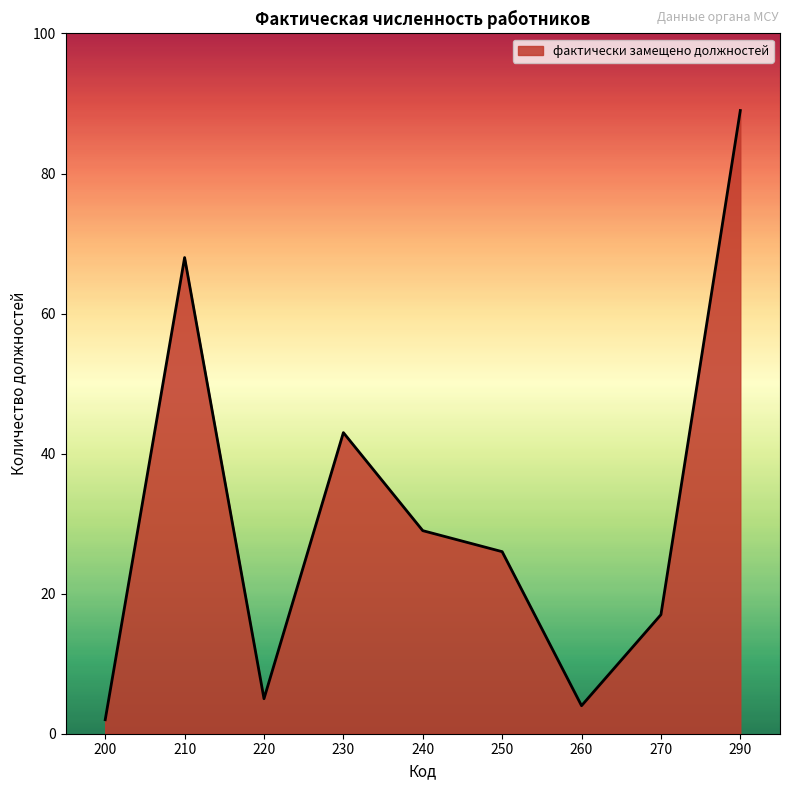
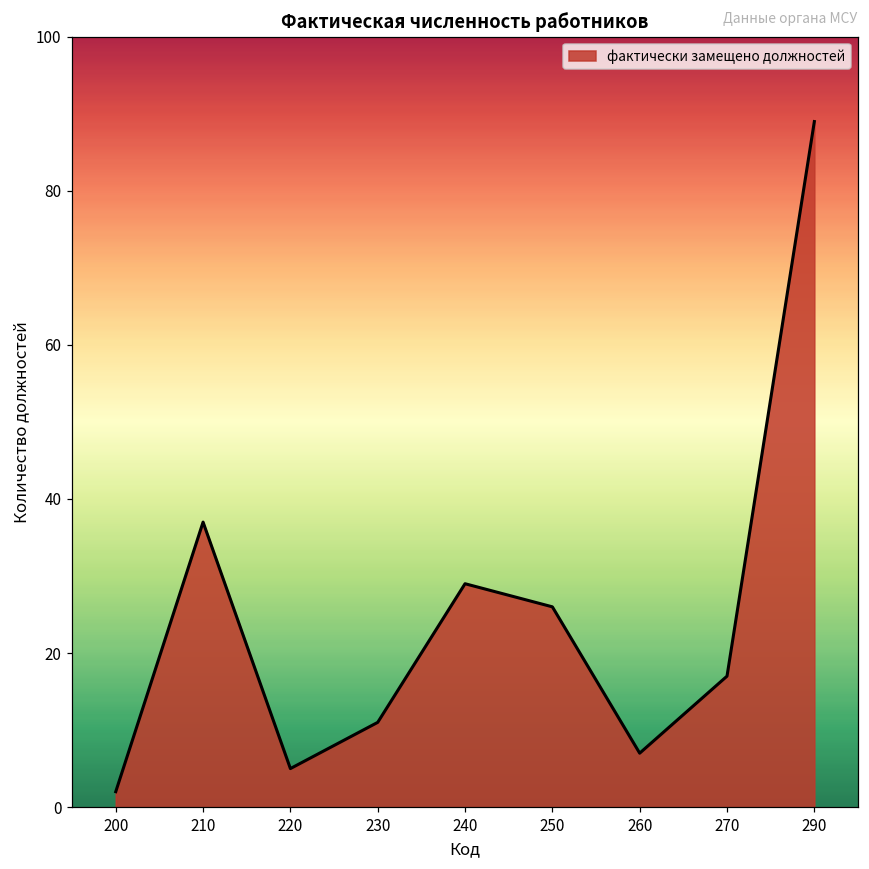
210: 68 -> 37
230: 43 -> 11
260: 4 -> 7
